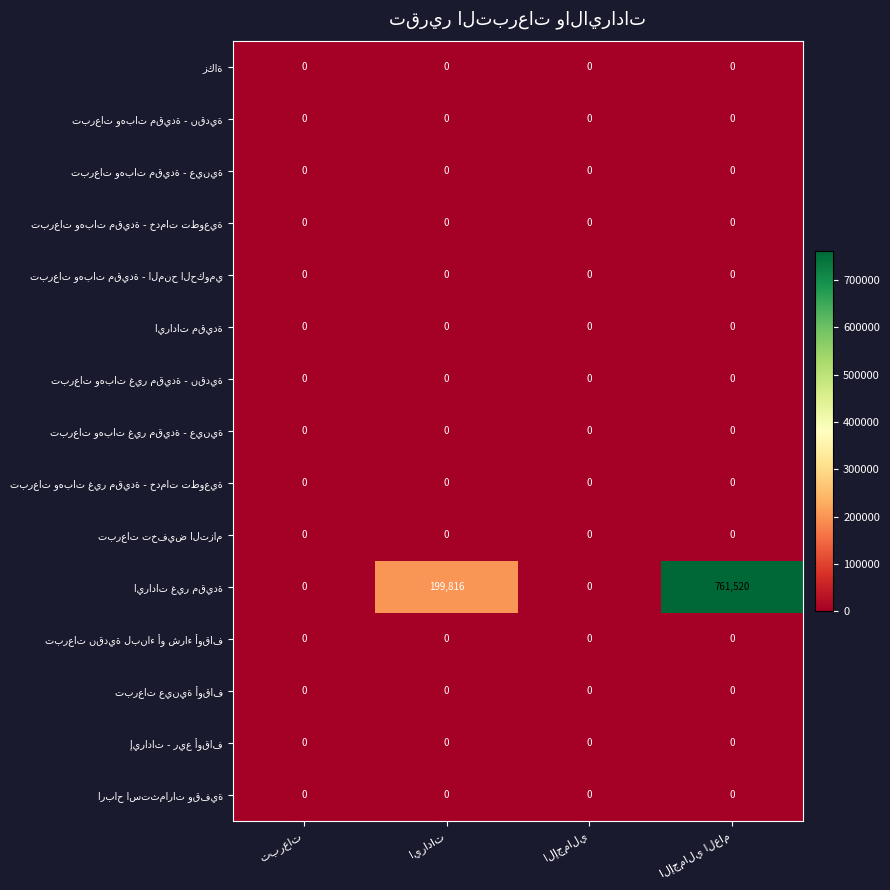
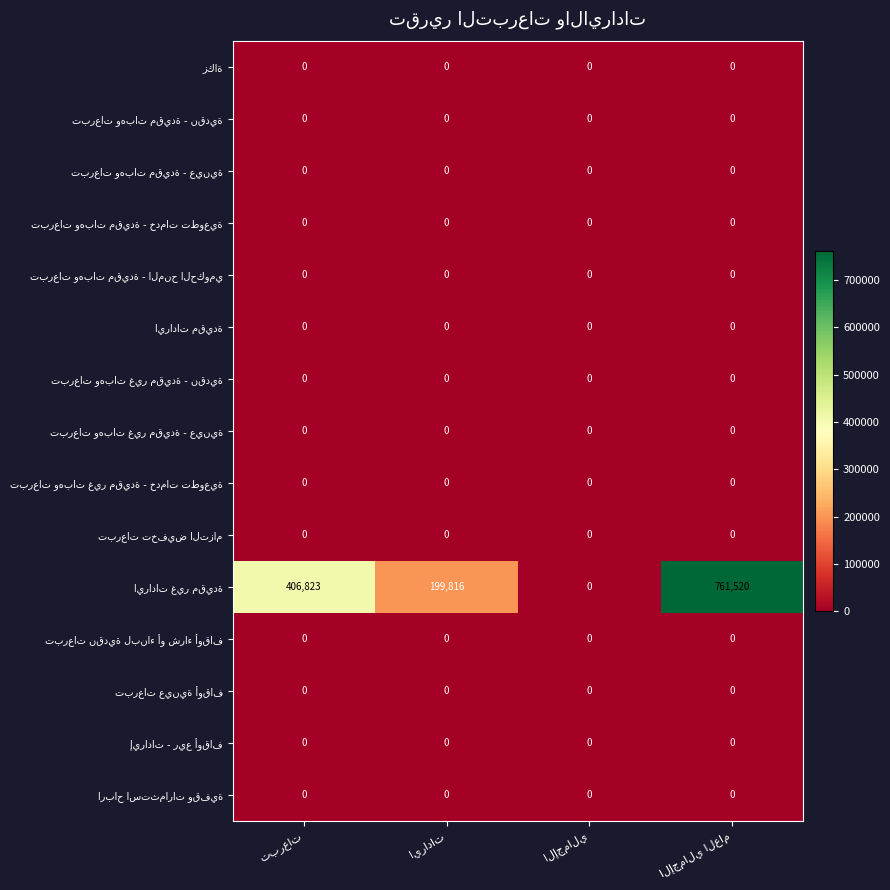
ايرادات غير مقيدة, تبرعات: 0 -> 406,823
